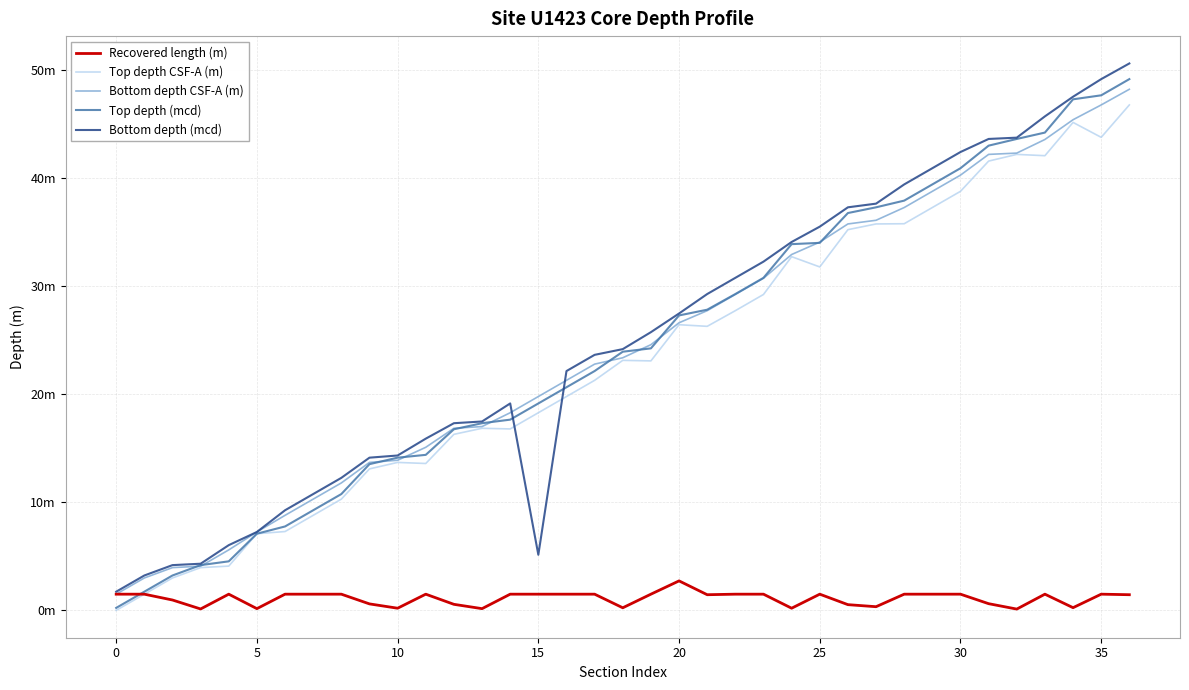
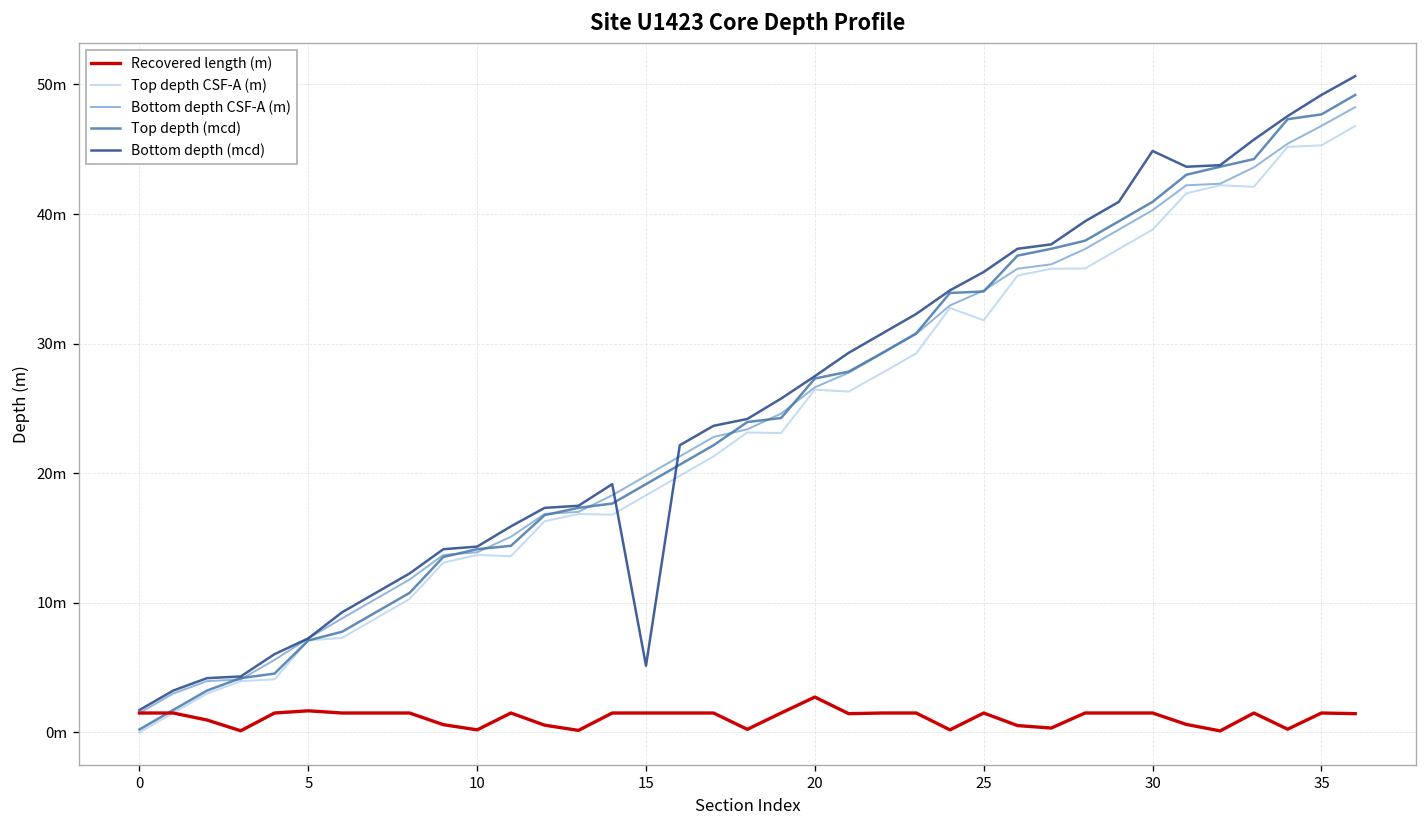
Recovered length (m), 5: 0.2m -> 1.7m
Bottom depth (mcd), 30: 42.4m -> 44.9m
Top depth CSF-A (m), 35: 43.8m -> 45.3m
